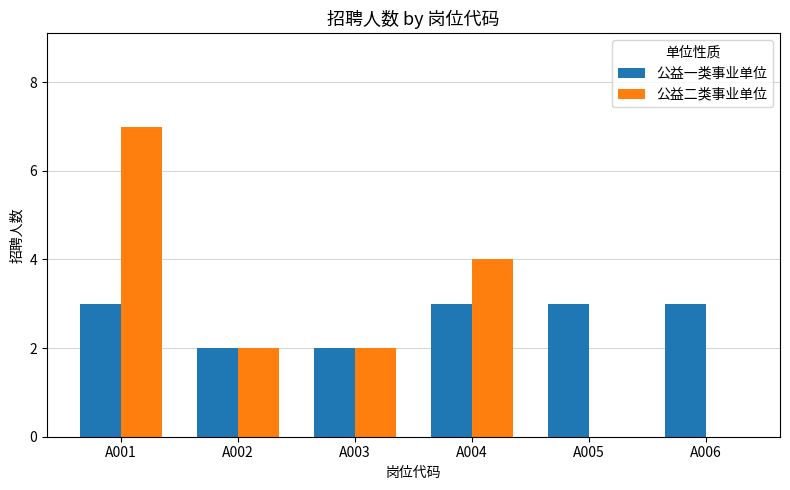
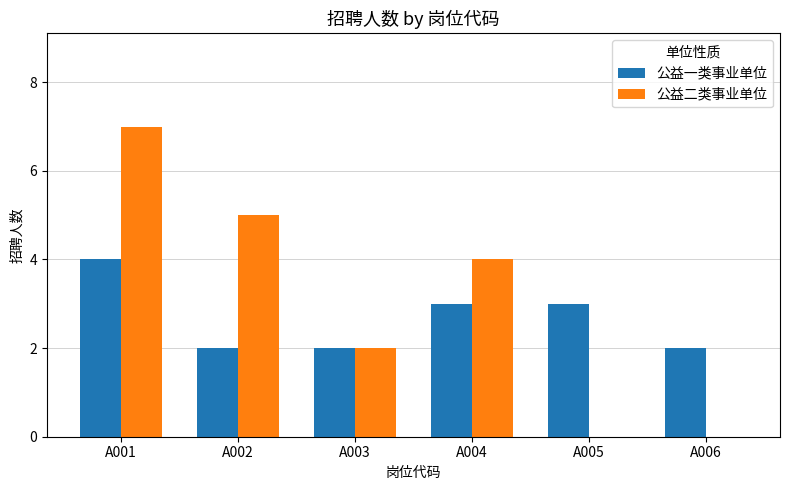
公益一类事业单位, A001: 3 -> 4
公益二类事业单位, A002: 2 -> 5
公益一类事业单位, A006: 3 -> 2
